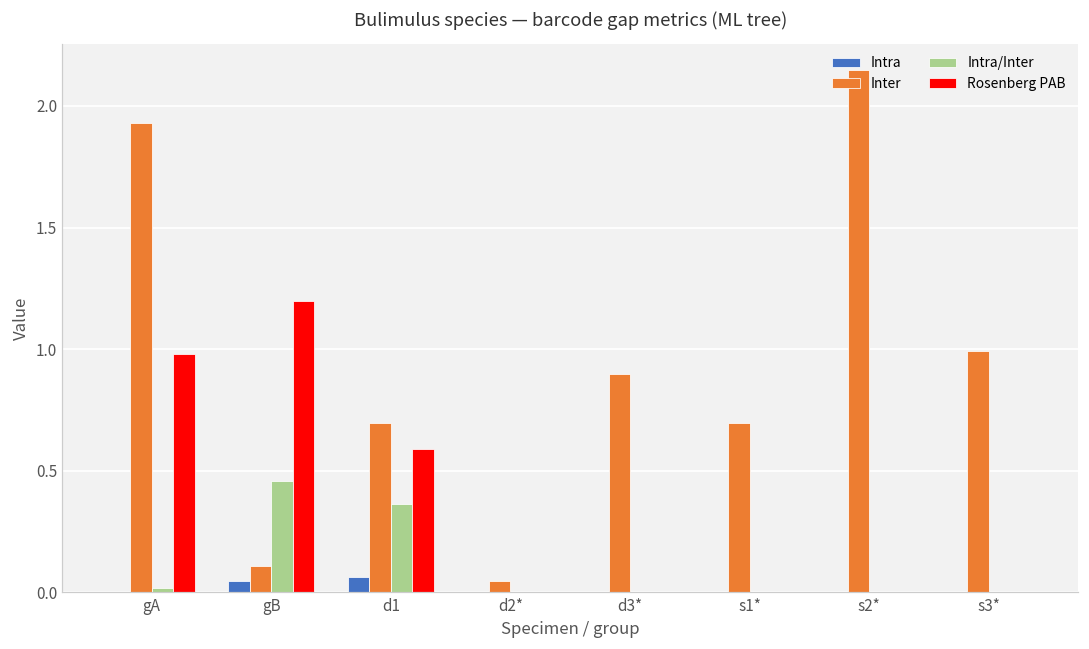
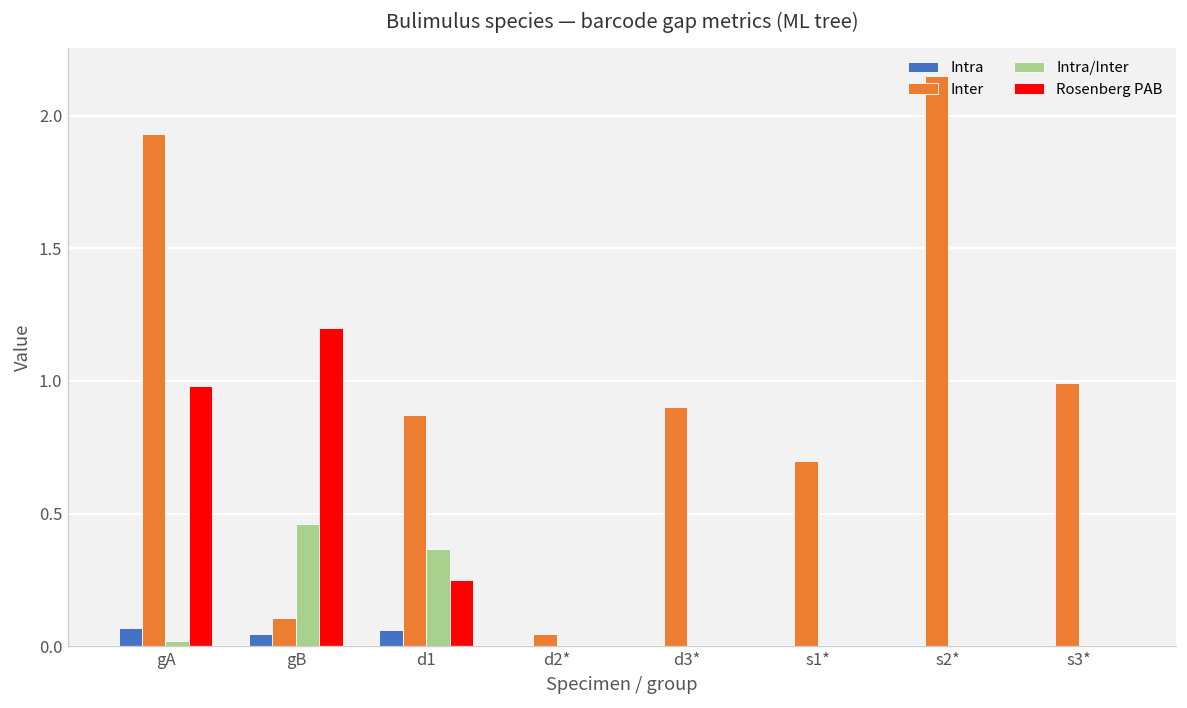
Intra, gA: 0.00 -> 0.07
Inter, d1: 0.70 -> 0.87
Rosenberg PAB, d1: 0.59 -> 0.25
